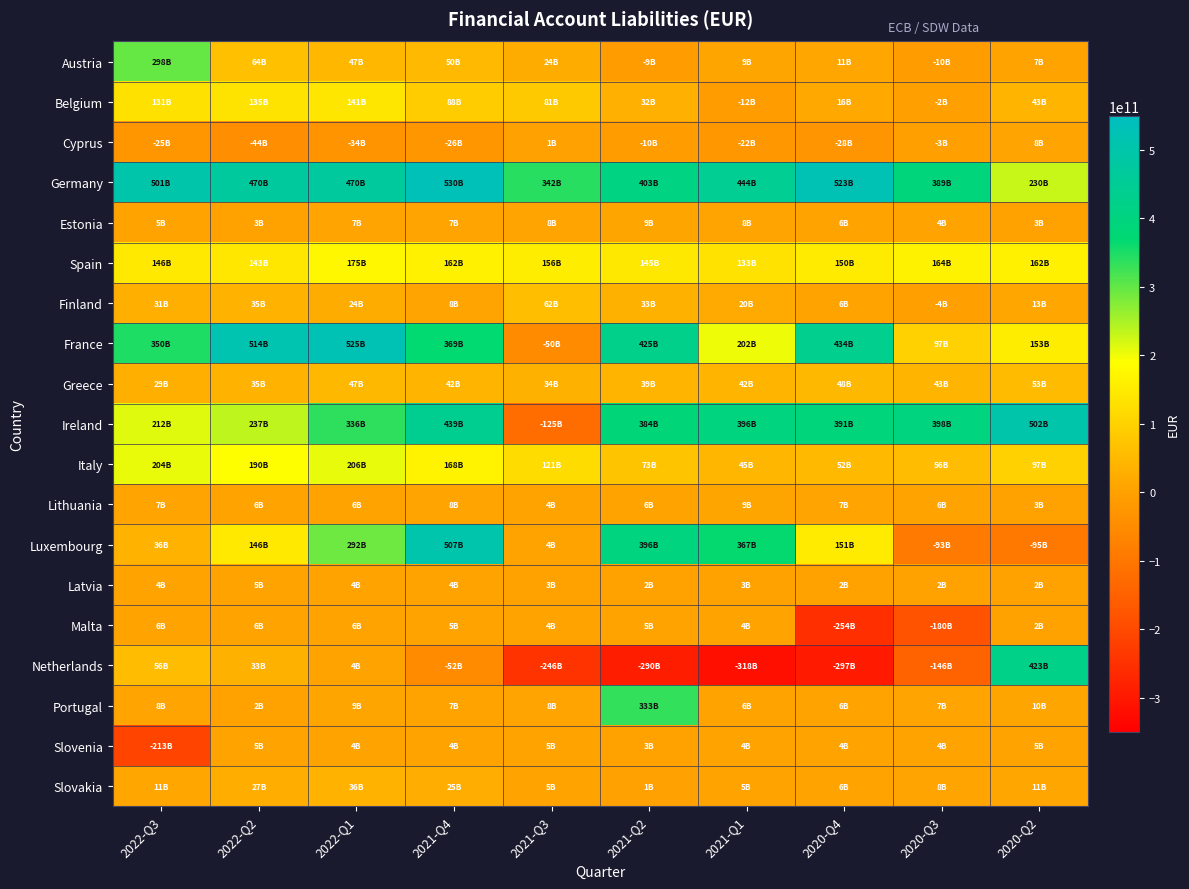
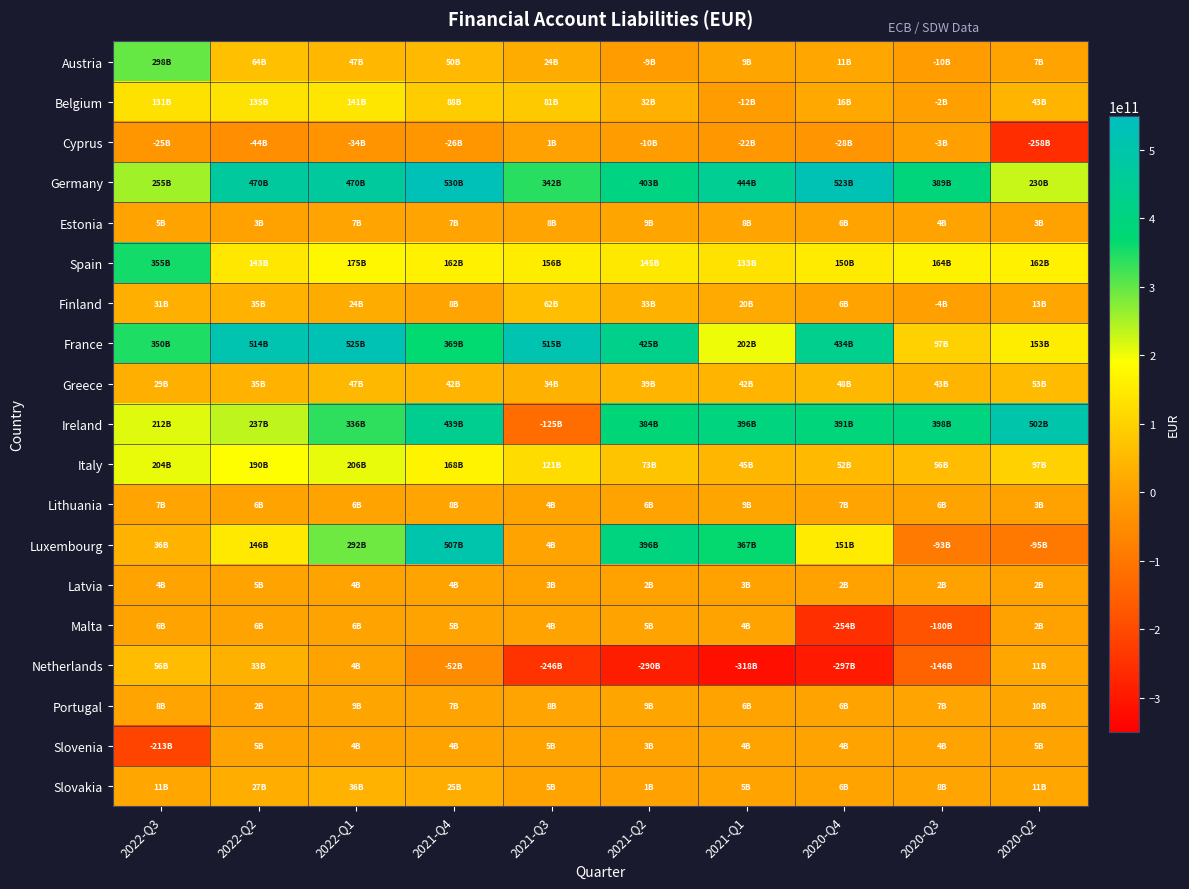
Cyprus, 2020-Q2: 8B -> -258B
Germany, 2022-Q3: 501B -> 255B
Spain, 2022-Q3: 146B -> 355B
France, 2021-Q3: -50B -> 515B
Netherlands, 2020-Q2: 423B -> 11B
Portugal, 2021-Q2: 333B -> 9B
